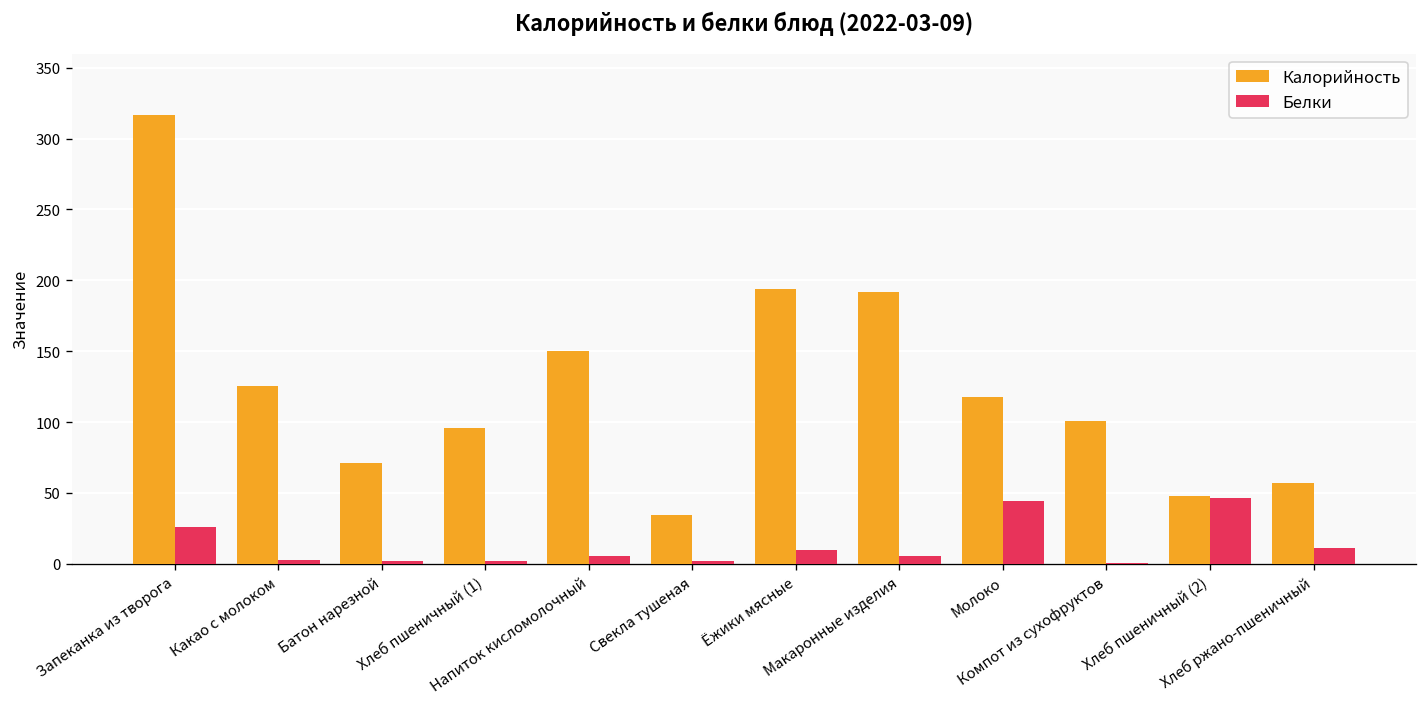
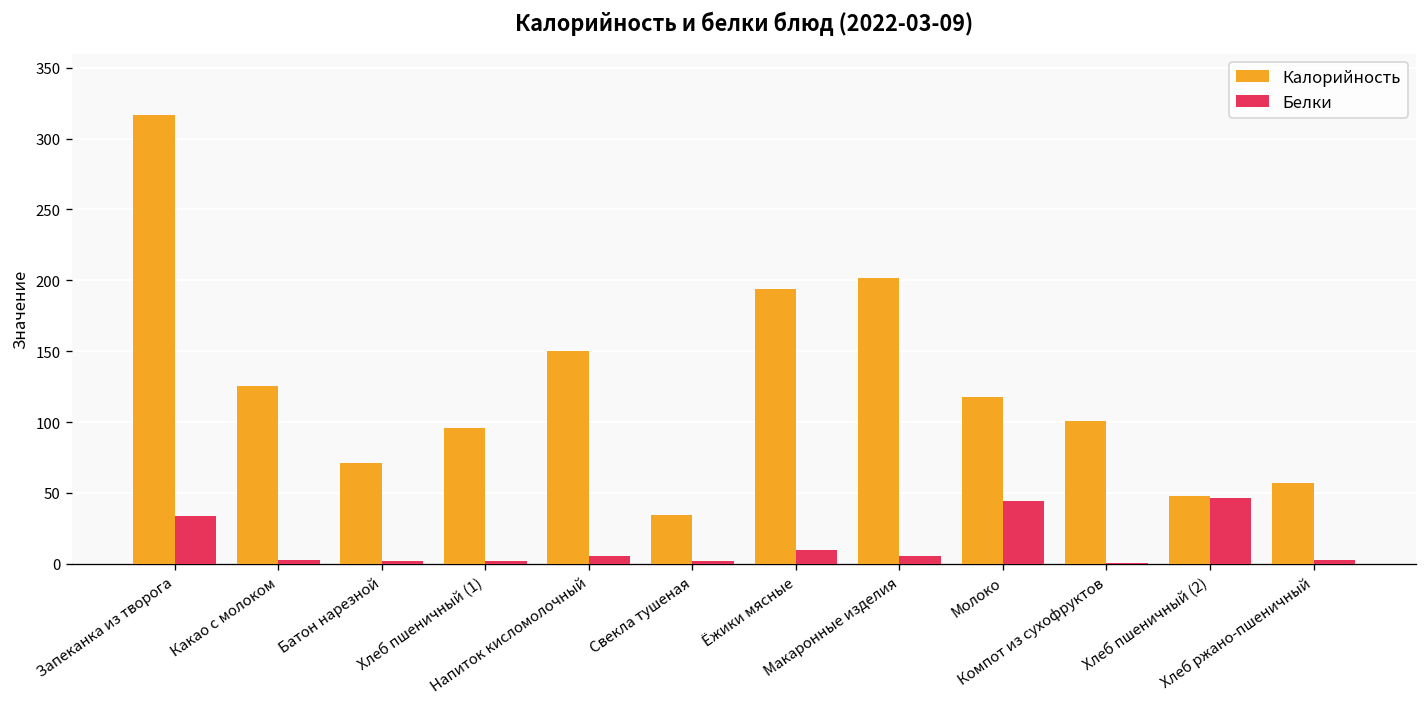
Белки, Запеканка из творога: 26 -> 34
Калорийность, Макаронные изделия: 192 -> 202
Белки, Хлеб ржано-пшеничный: 11 -> 3
